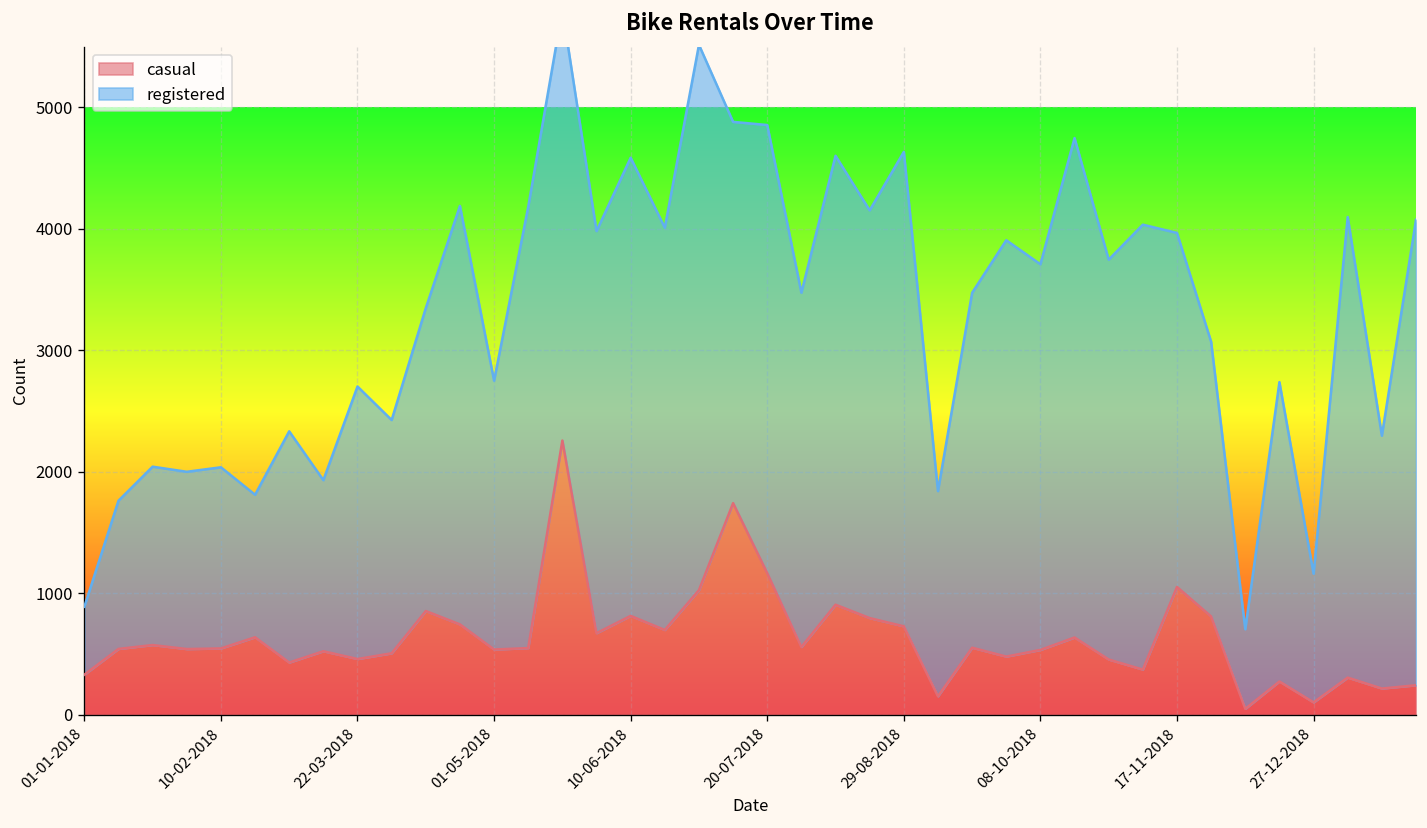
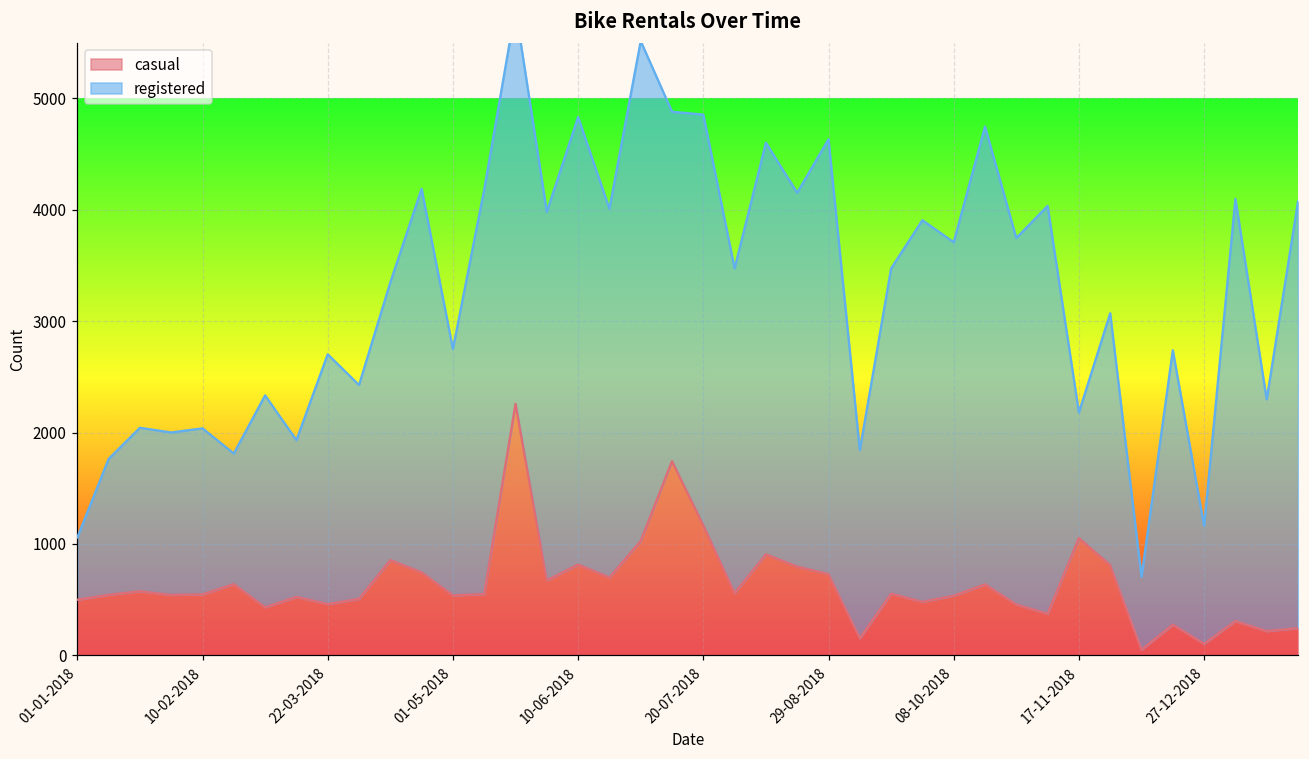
casual, 01-01-2018: 330 -> 500
registered, 10-06-2018: 3770 -> 4020
registered, 17-11-2018: 2910 -> 1130
